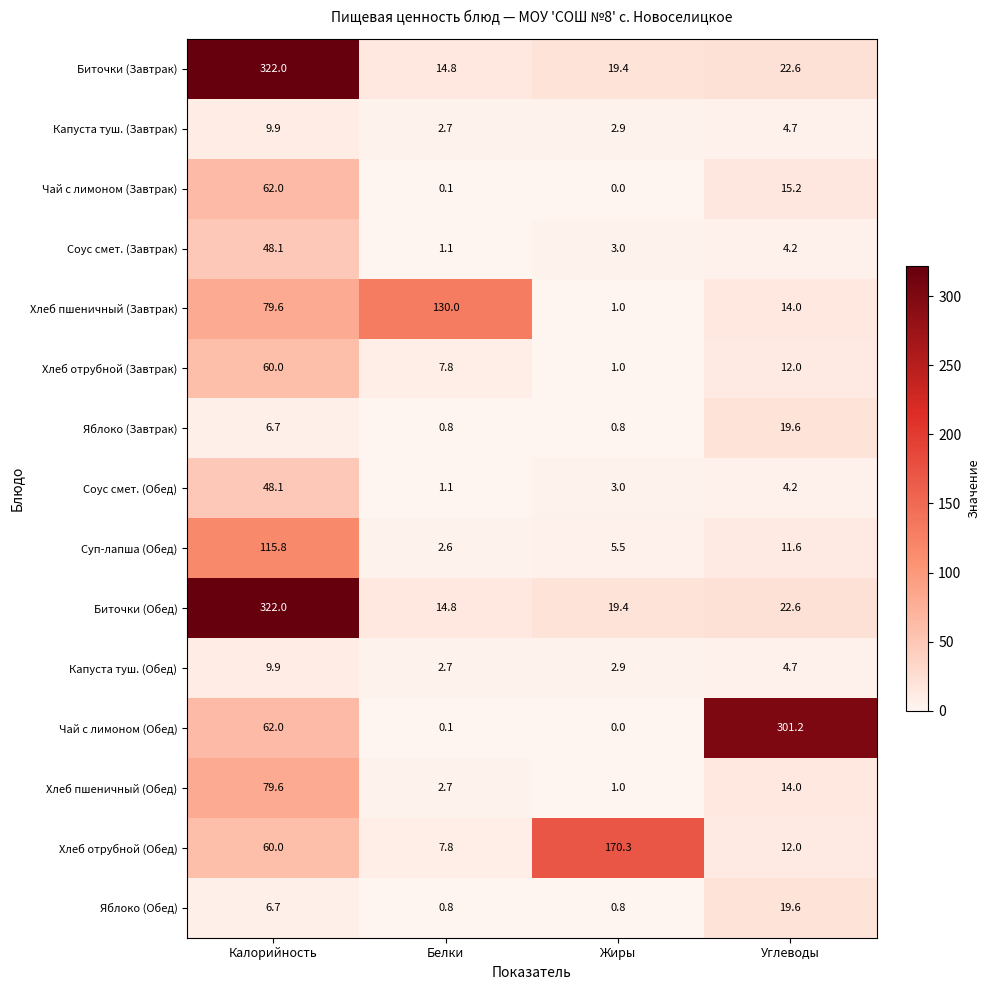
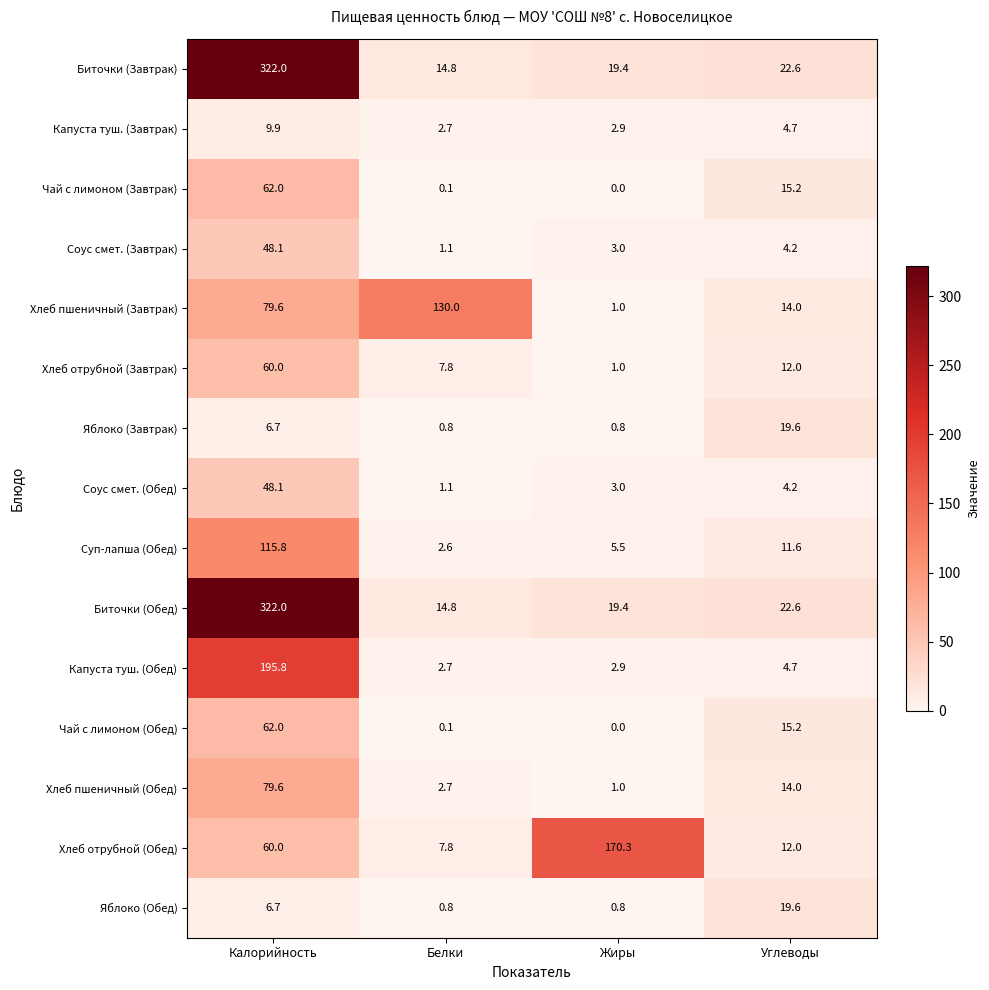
Капуста туш. (Обед), Калорийность: 9.9 -> 195.8
Чай с лимоном (Обед), Углеводы: 301.2 -> 15.2
